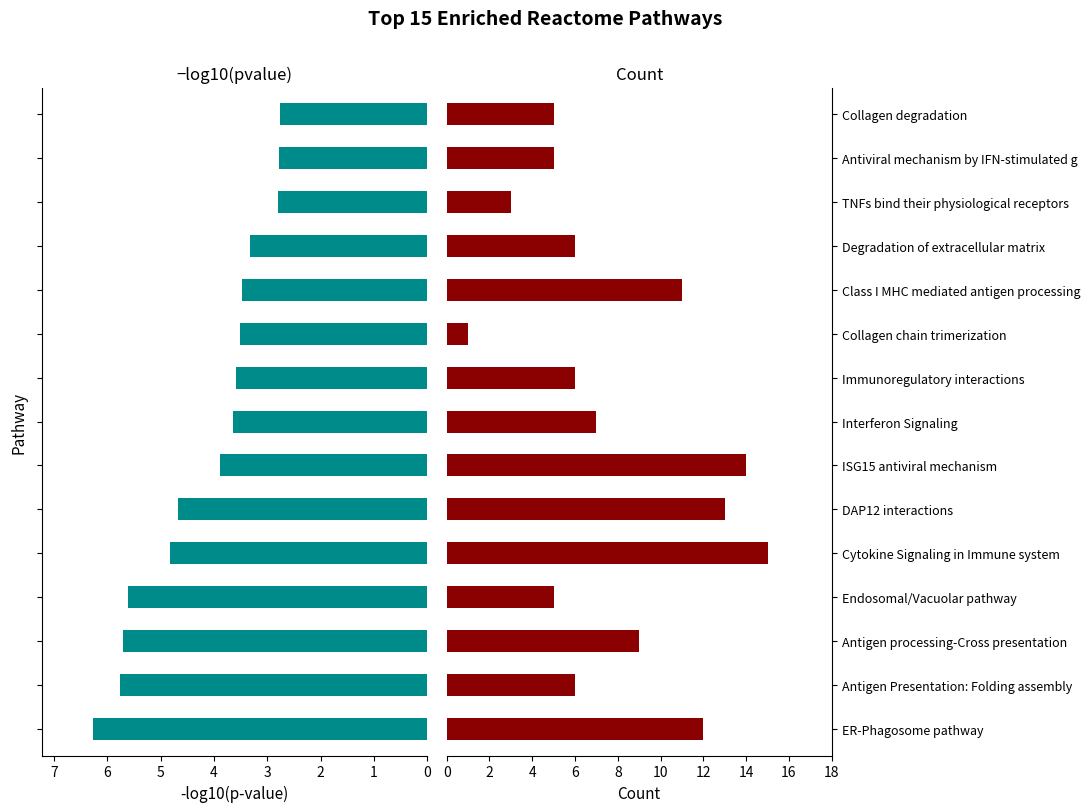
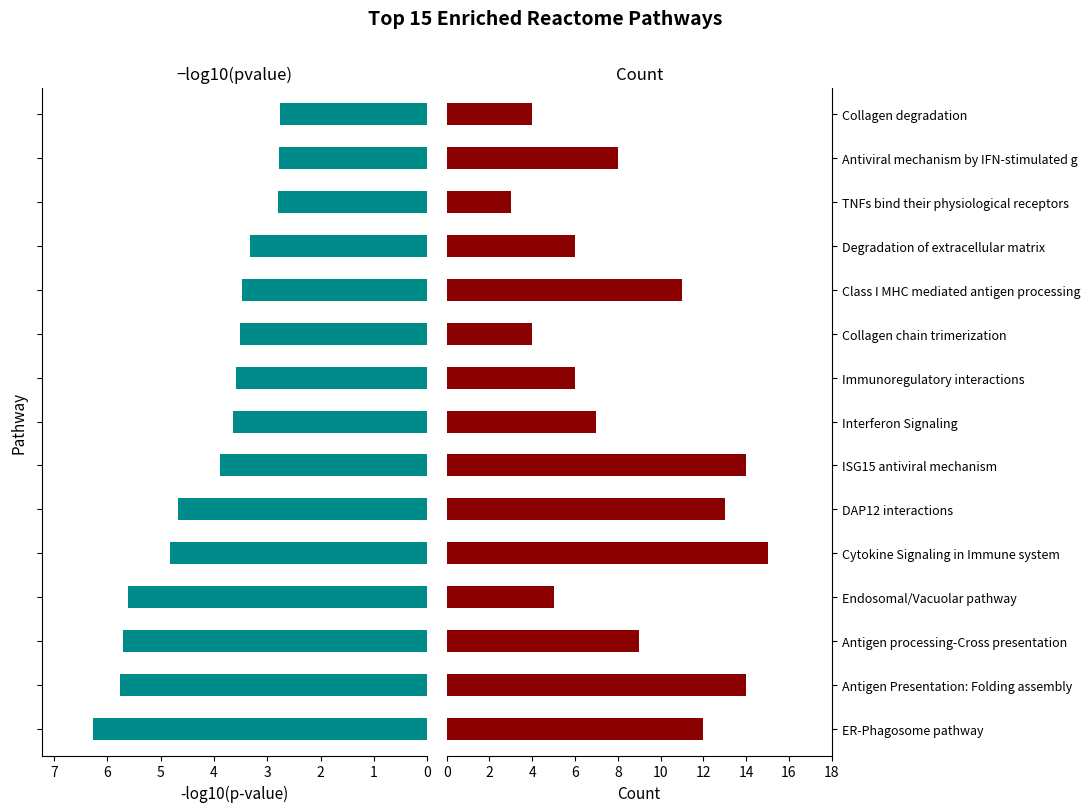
Count, Collagen degradation: 5 -> 4
Count, Antiviral mechanism by IFN-stimulated g: 5 -> 8
Count, Collagen chain trimerization: 1 -> 4
Count, Antigen Presentation: Folding assembly: 6 -> 14
